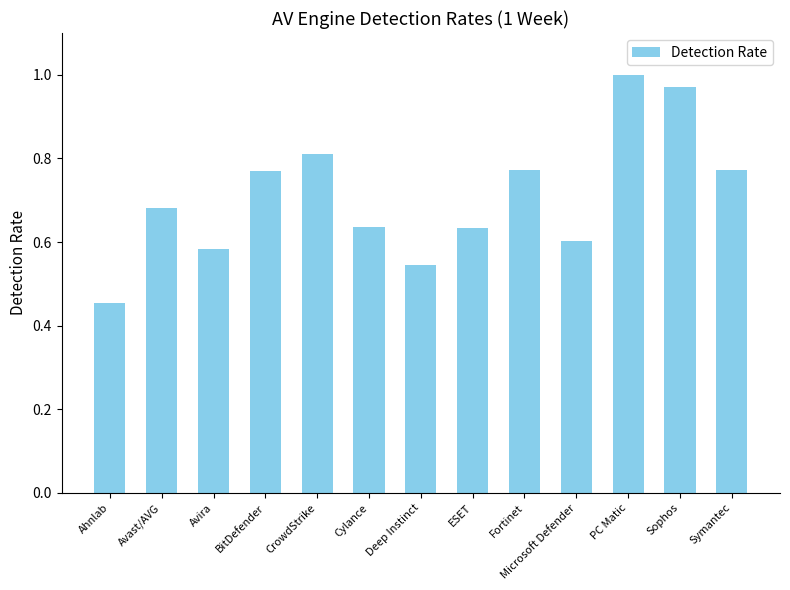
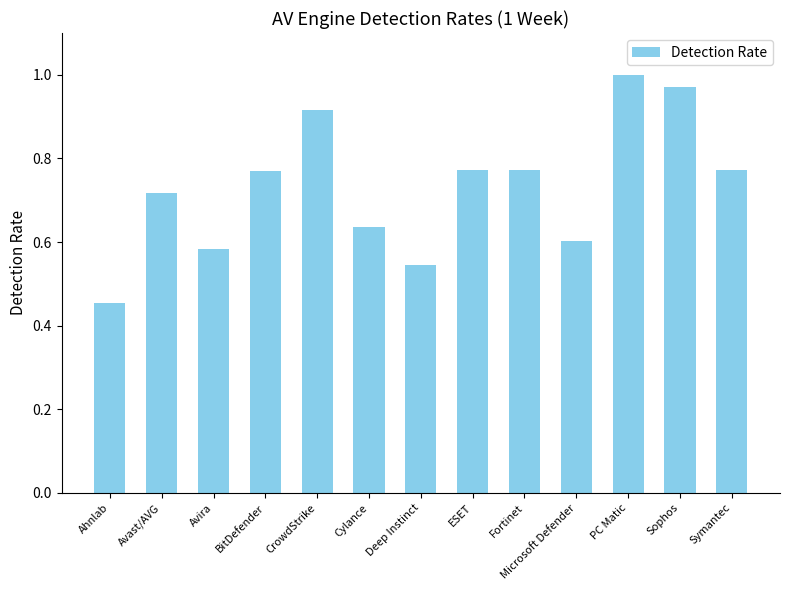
Avast/AVG: 0.68 -> 0.72
CrowdStrike: 0.81 -> 0.92
ESET: 0.63 -> 0.77
